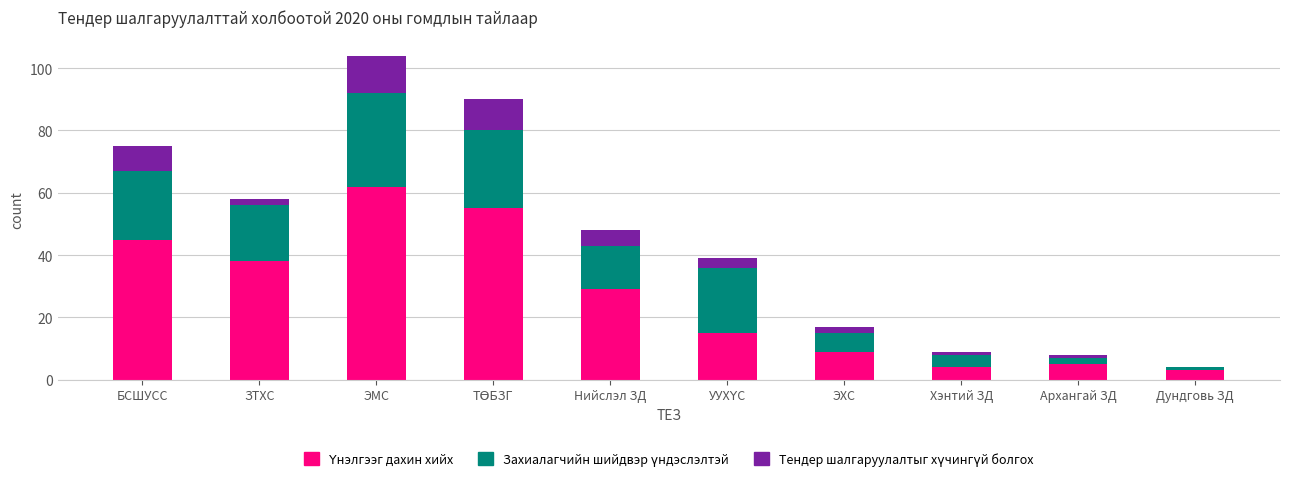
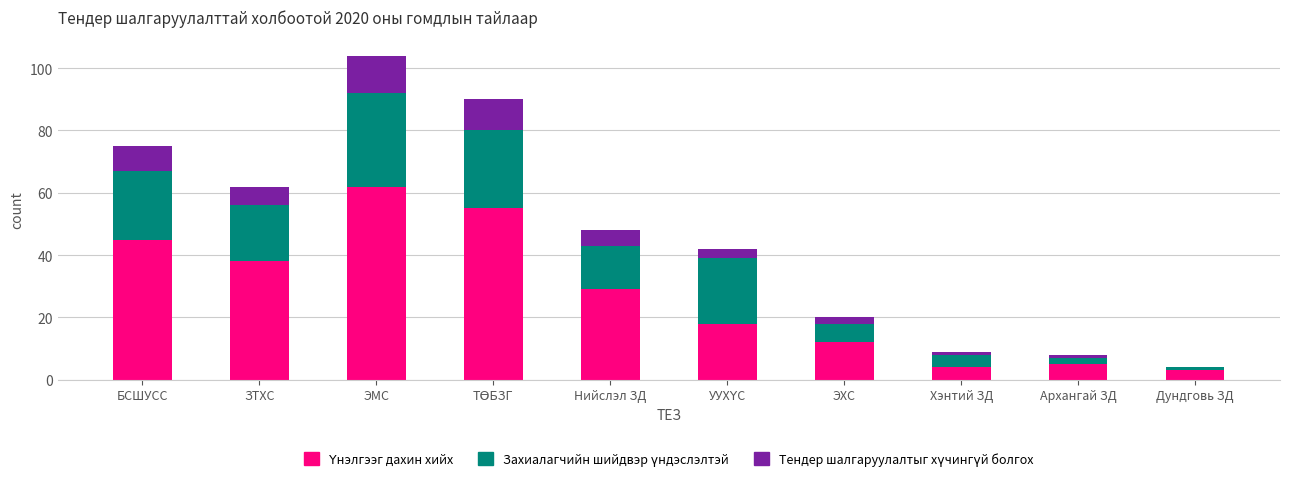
Тендер шалгаруулалтыг хүчингүй болгох, ЗТХС: 2 -> 6
Үнэлгээг дахин хийх, УУХҮС: 15 -> 18
Үнэлгээг дахин хийх, ЭХС: 9 -> 12
